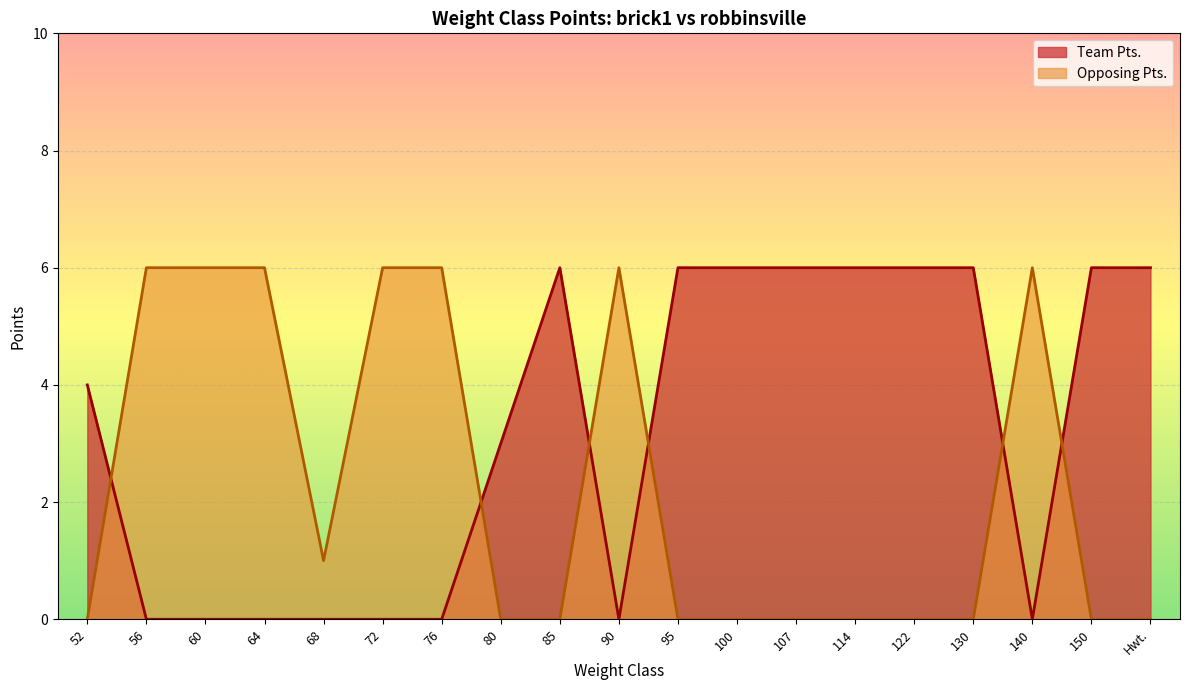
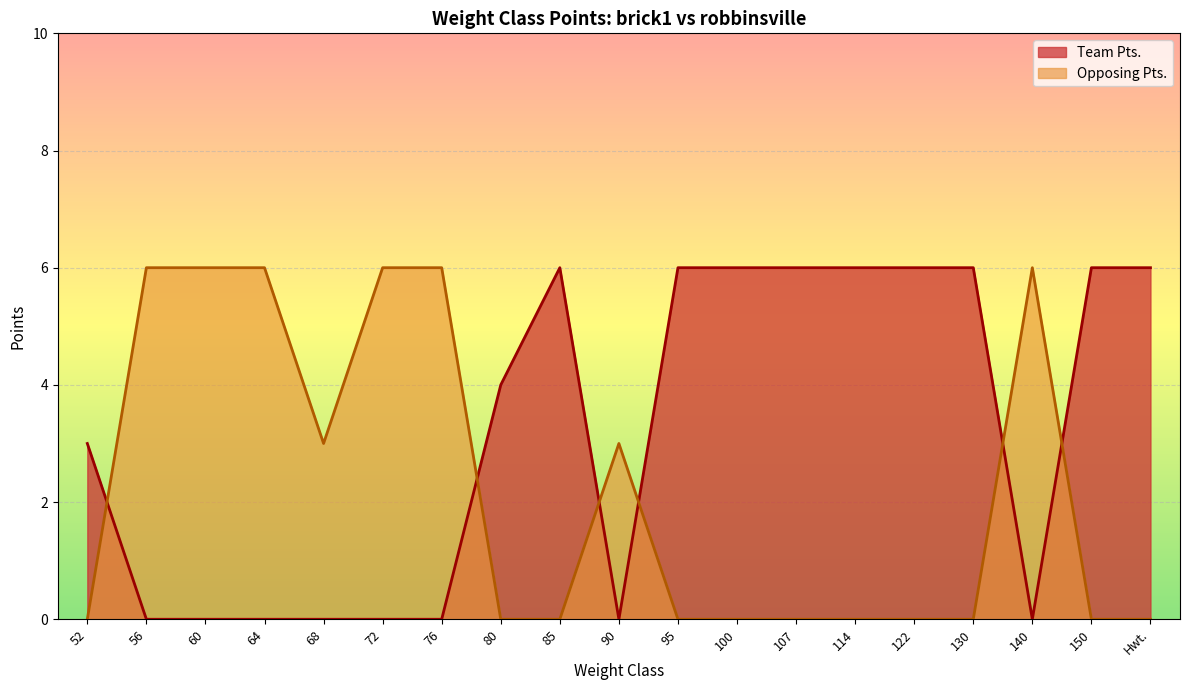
Team Pts., 52: 4 -> 3
Opposing Pts., 68: 1 -> 3
Team Pts., 80: 3 -> 4
Opposing Pts., 90: 6 -> 3
